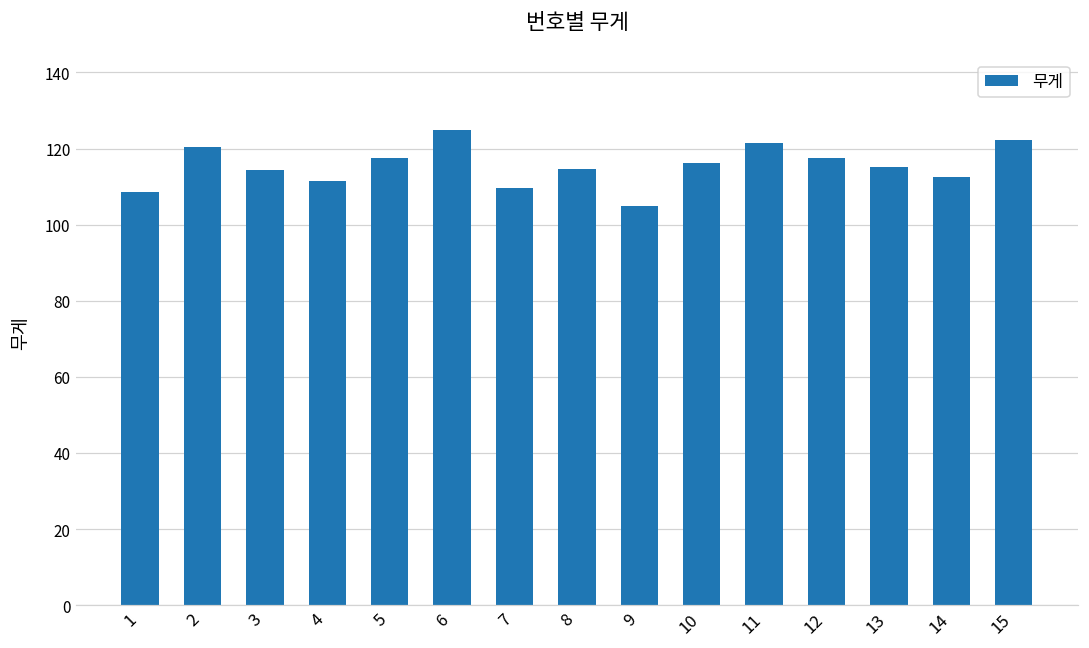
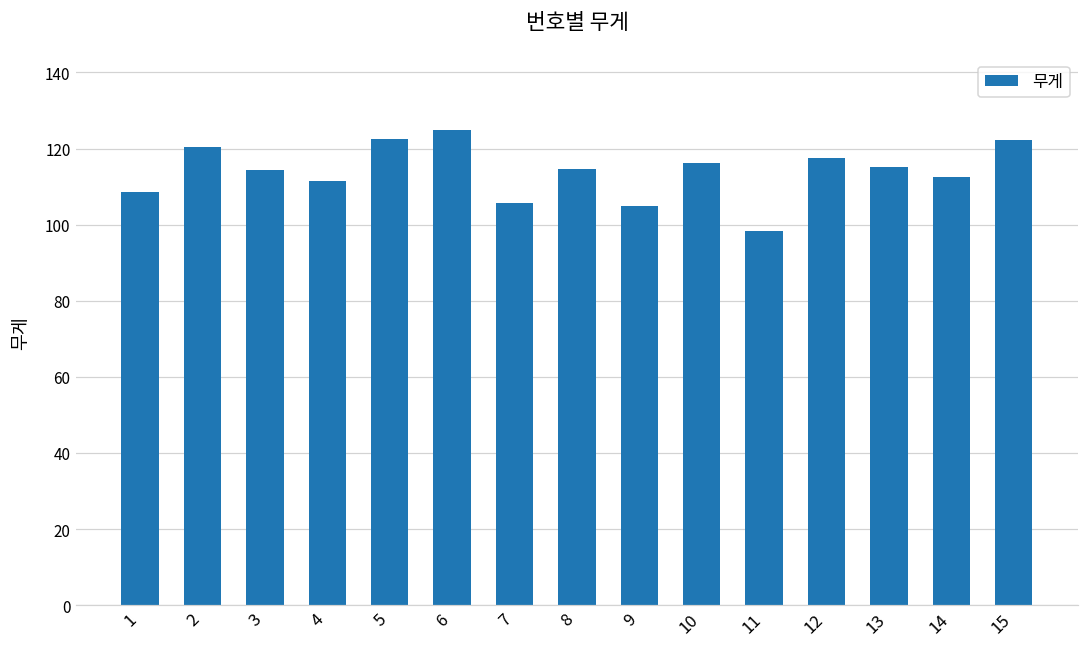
5: 118 -> 123
7: 110 -> 106
11: 122 -> 98
